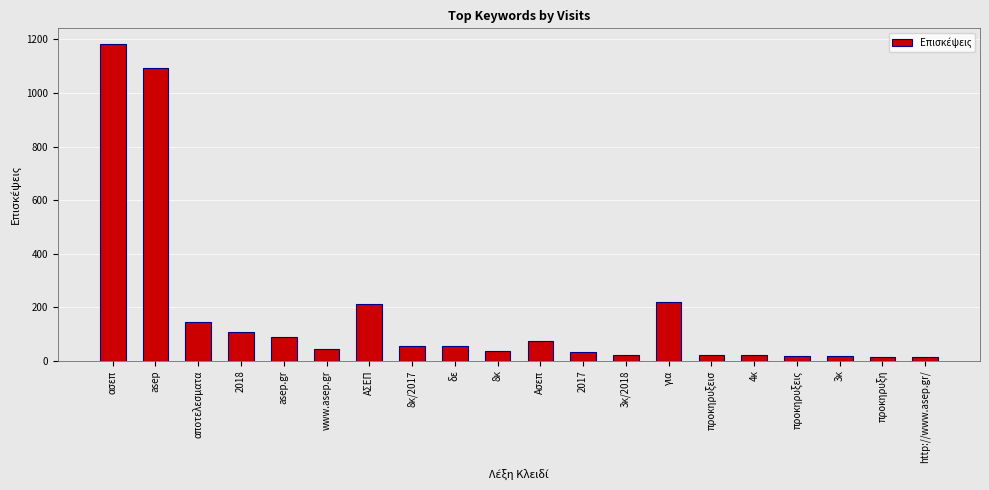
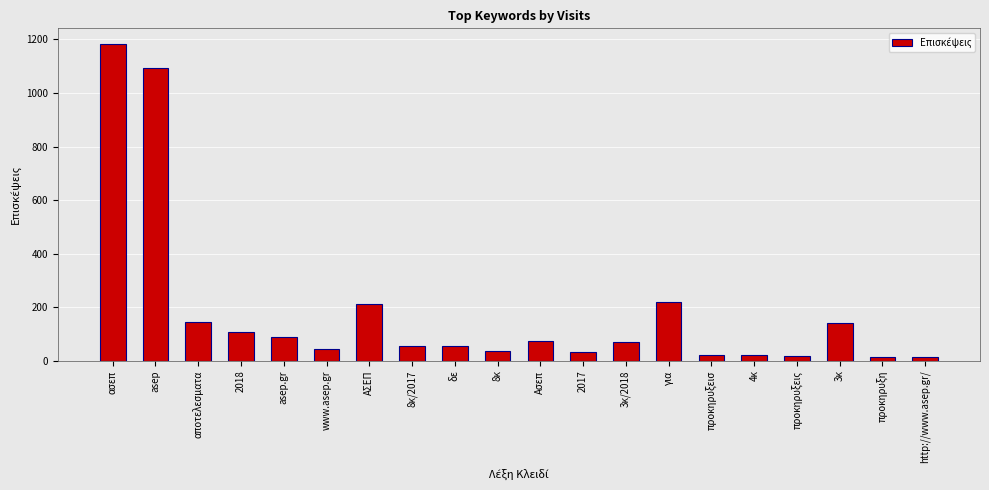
3κ/2018: 20 -> 70
3κ: 20 -> 140
